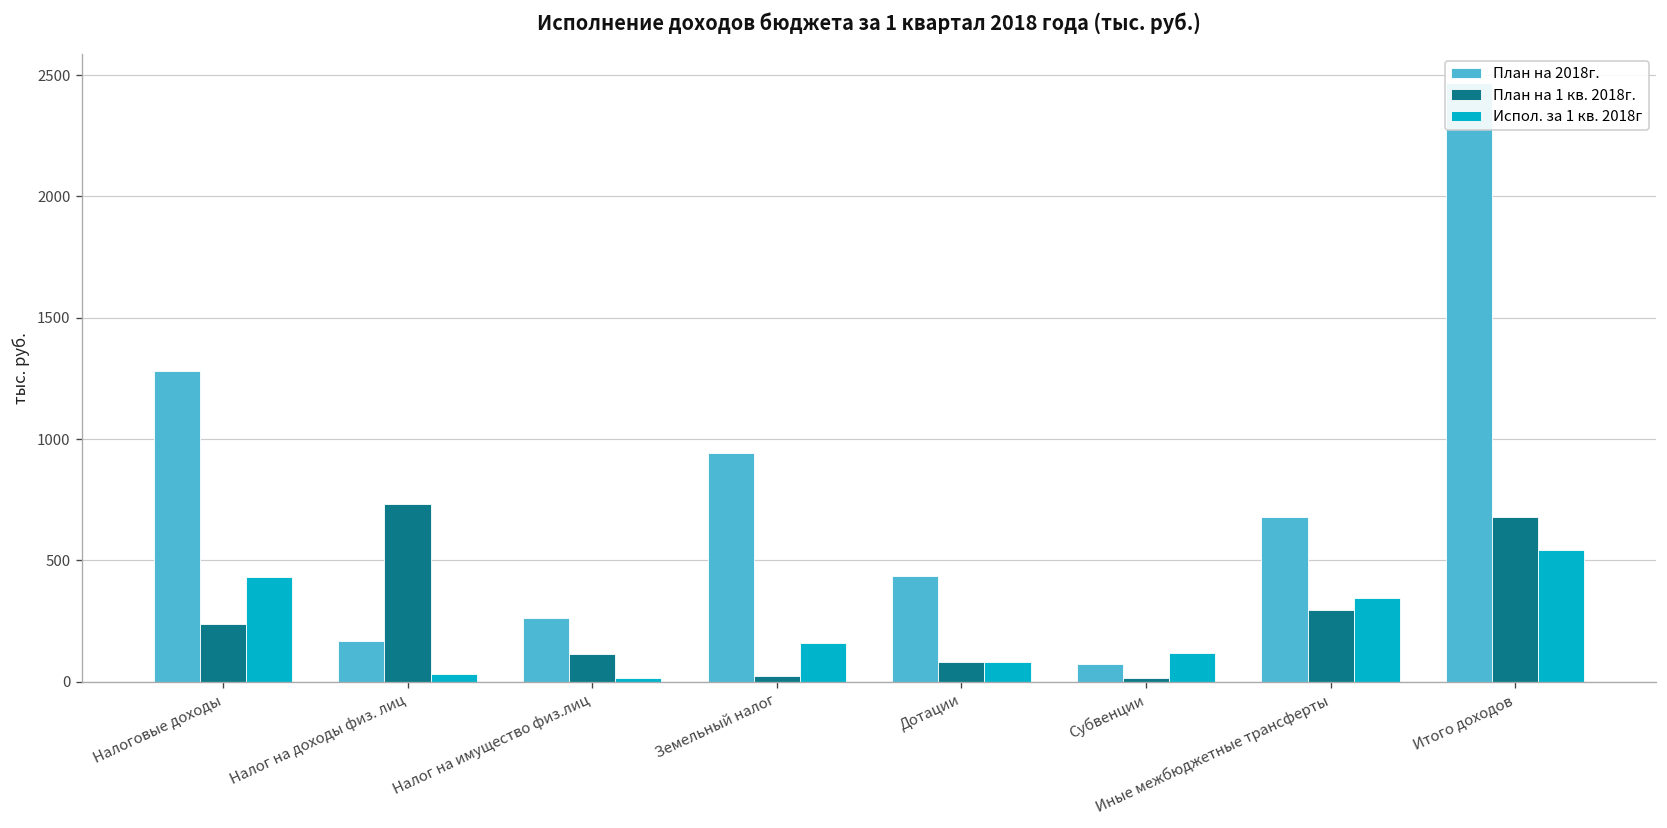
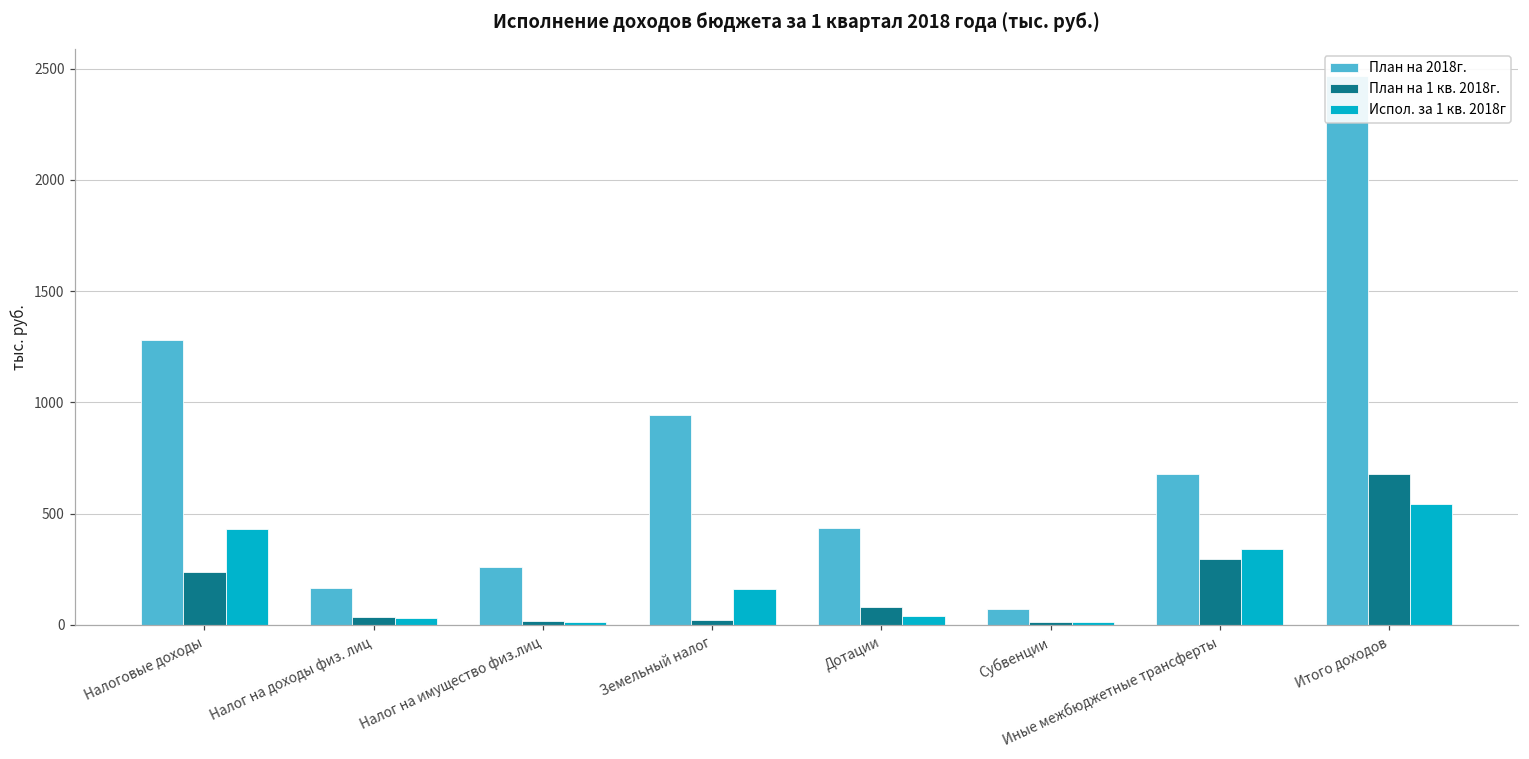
План на 1 кв. 2018г., Налог на доходы физ. лиц: 730 -> 30
План на 1 кв. 2018г., Налог на имущество физ.лиц: 120 -> 20
Испол. за 1 кв. 2018г, Дотации: 80 -> 40
Испол. за 1 кв. 2018г, Субвенции: 120 -> 10
